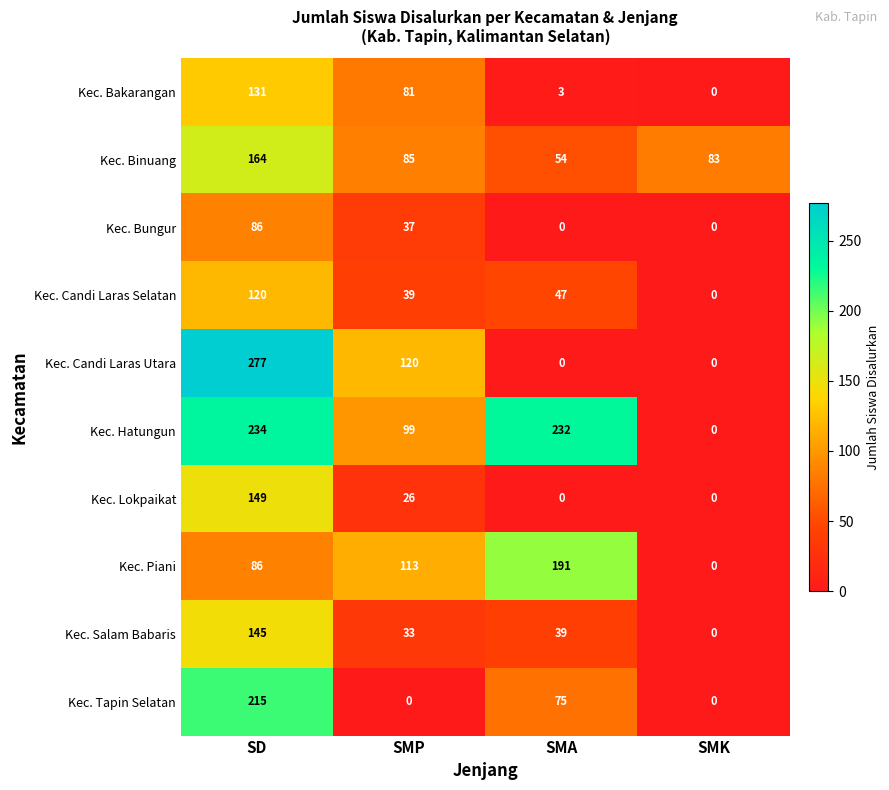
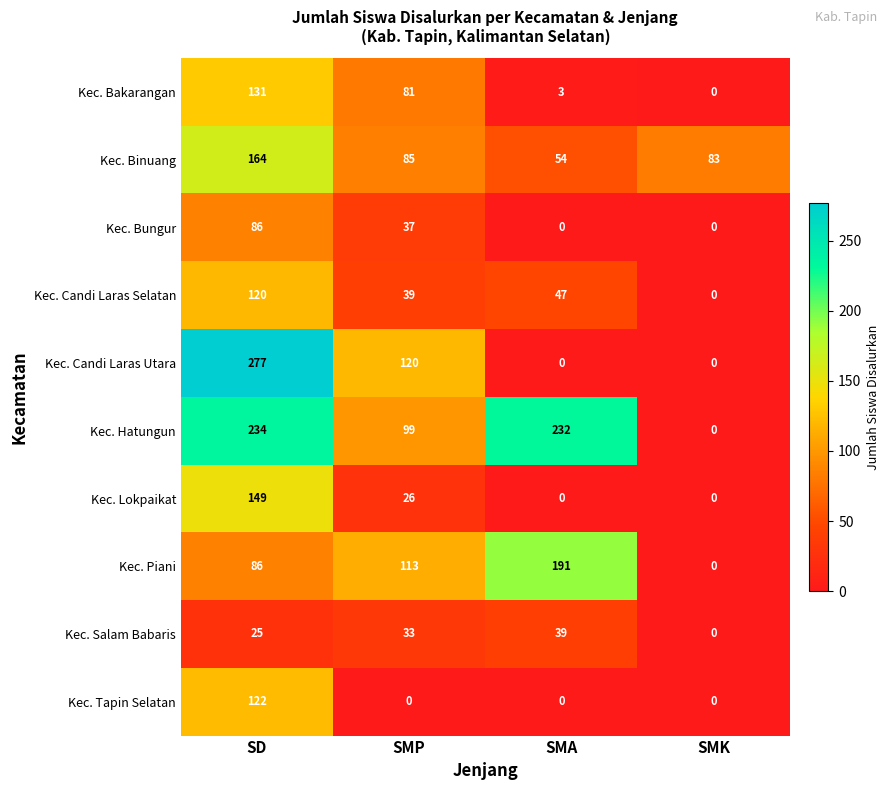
Kec. Salam Babaris, SD: 145 -> 25
Kec. Tapin Selatan, SD: 215 -> 122
Kec. Tapin Selatan, SMA: 75 -> 0
